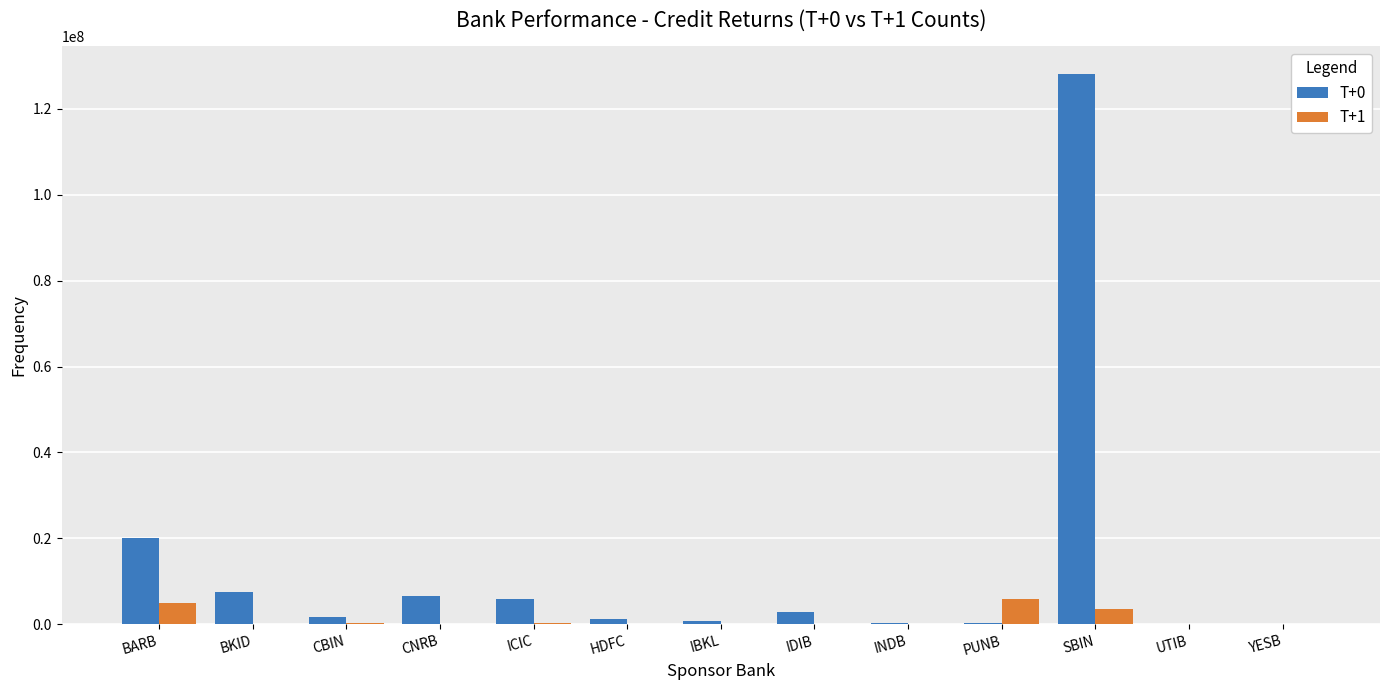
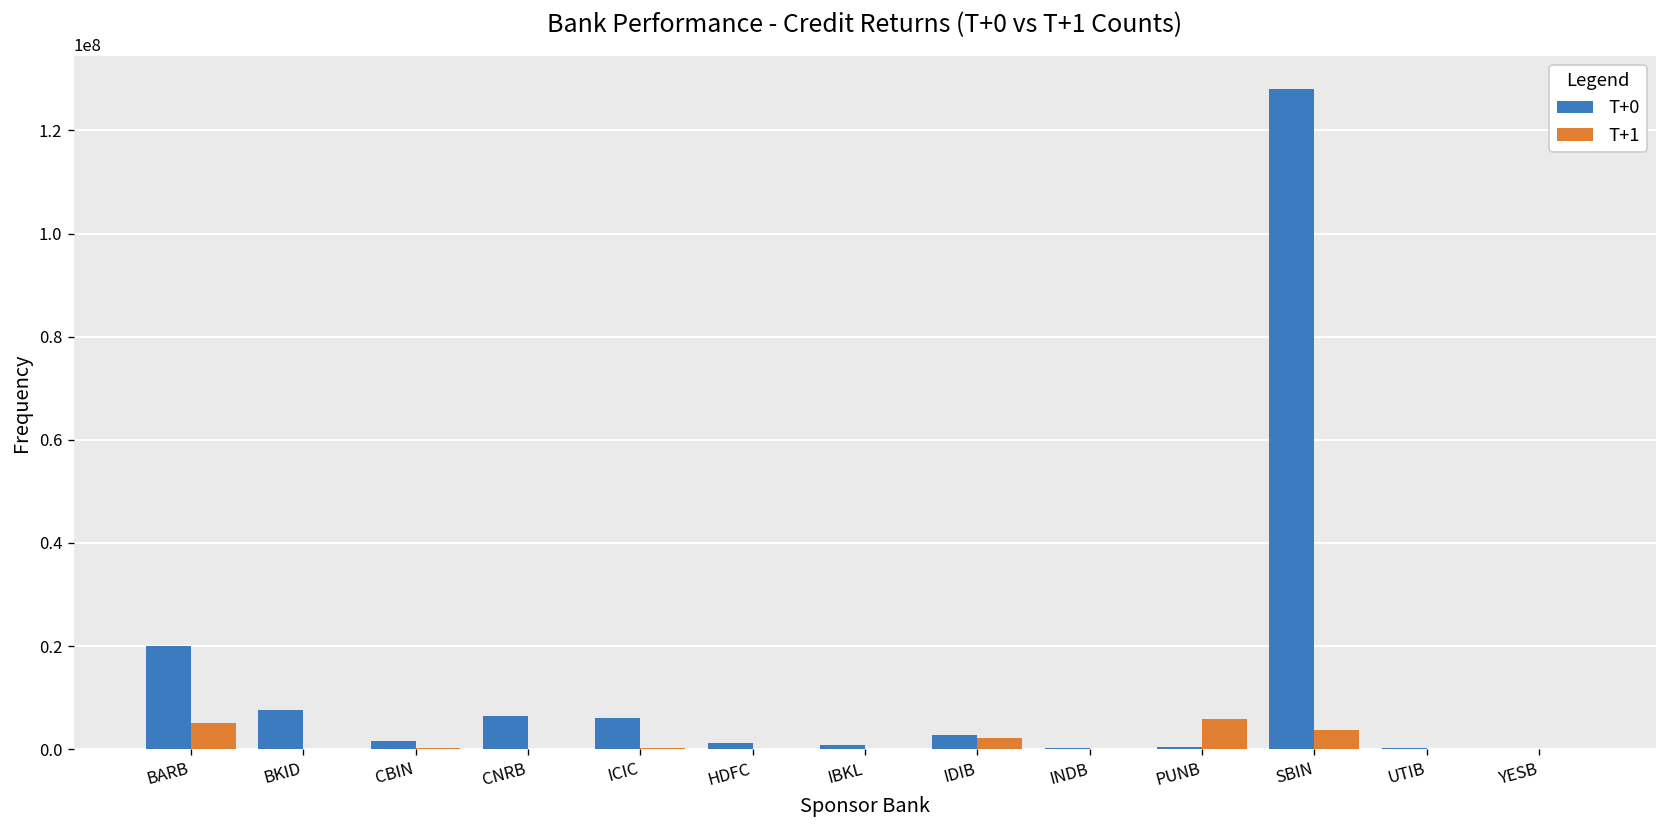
T+1, IDIB: 0 -> 2000000
